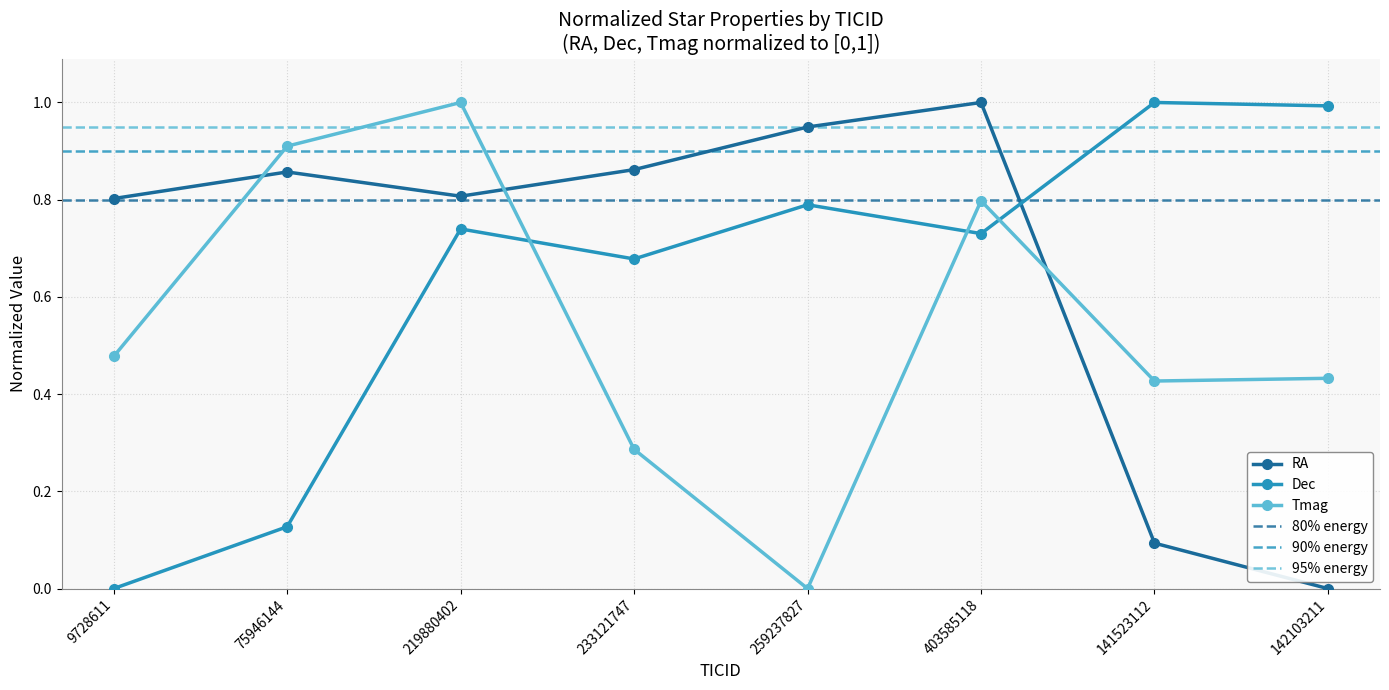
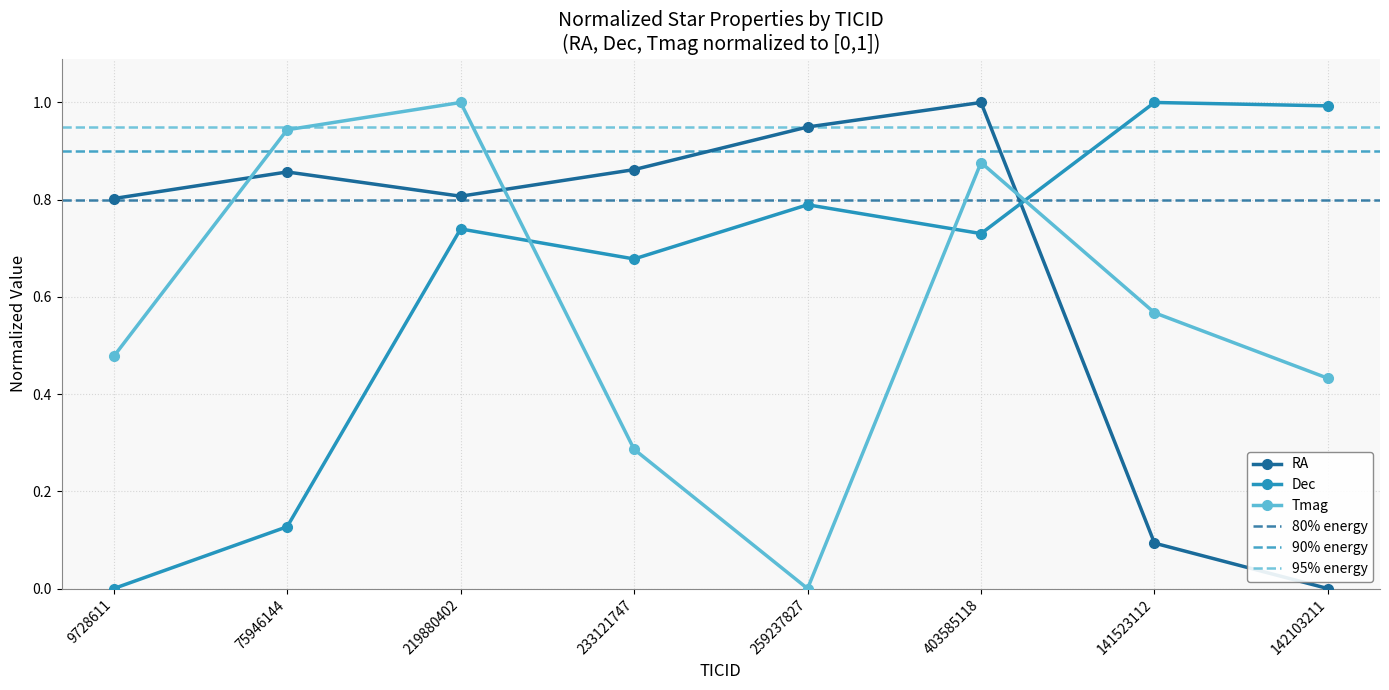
Tmag, 75946144: 0.91 -> 0.94
Tmag, 403585118: 0.80 -> 0.88
Tmag, 141523112: 0.43 -> 0.57
